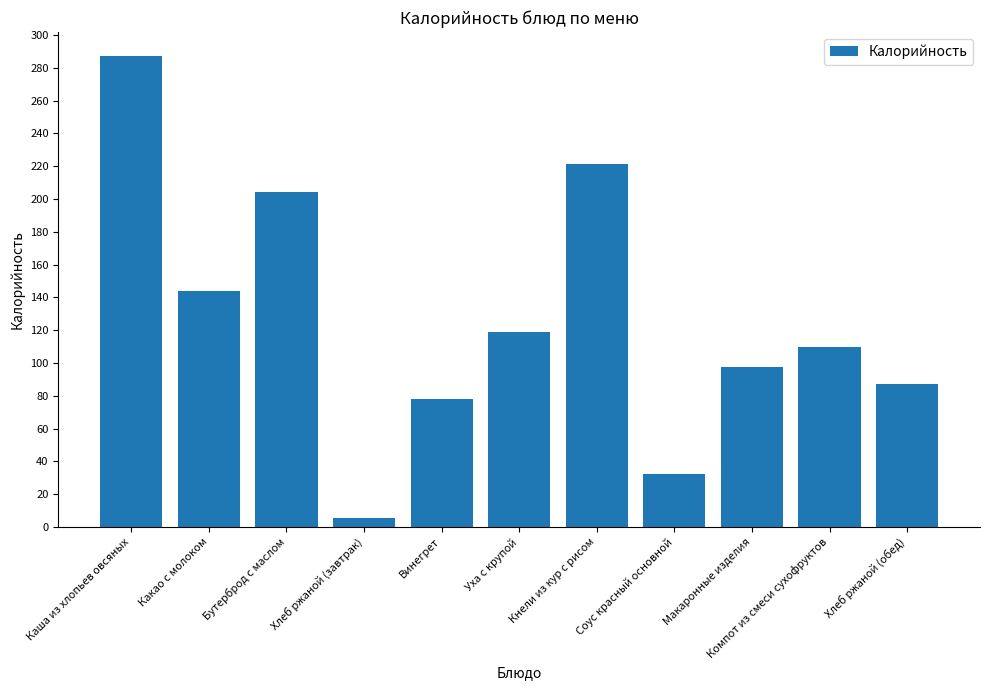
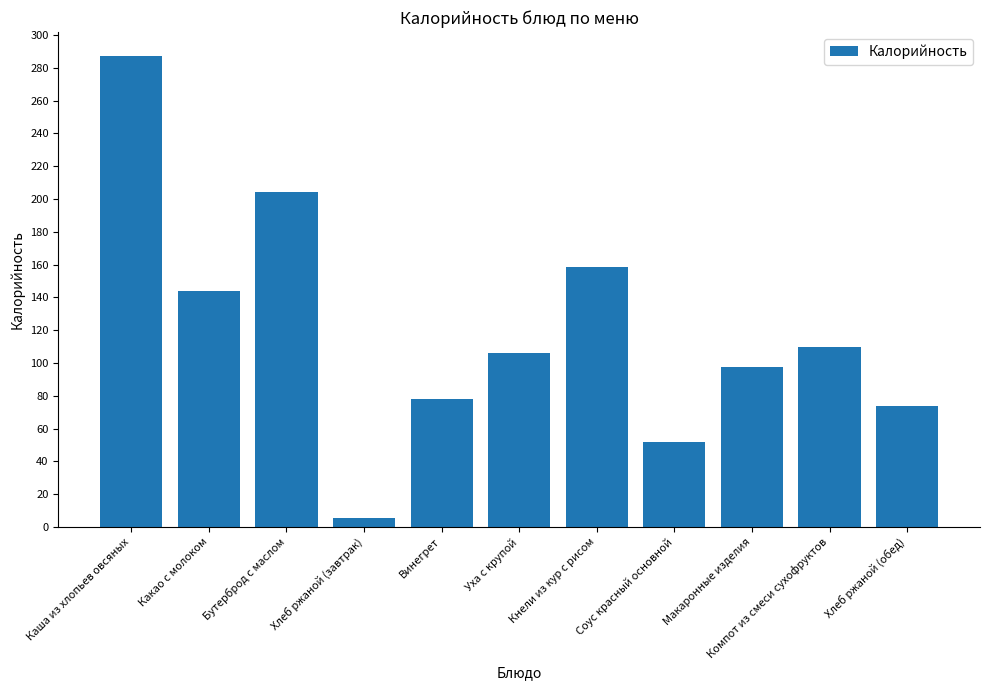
Уха с крупой: 119 -> 106
Кнели из кур с рисом: 221 -> 158
Соус красный основной: 32 -> 52
Хлеб ржаной (обед): 87 -> 74
